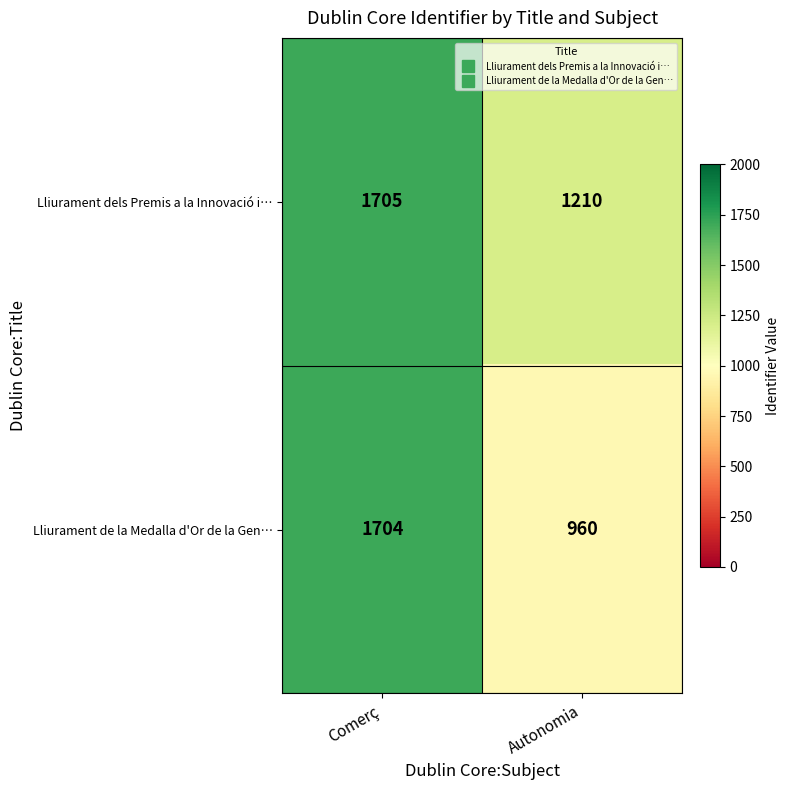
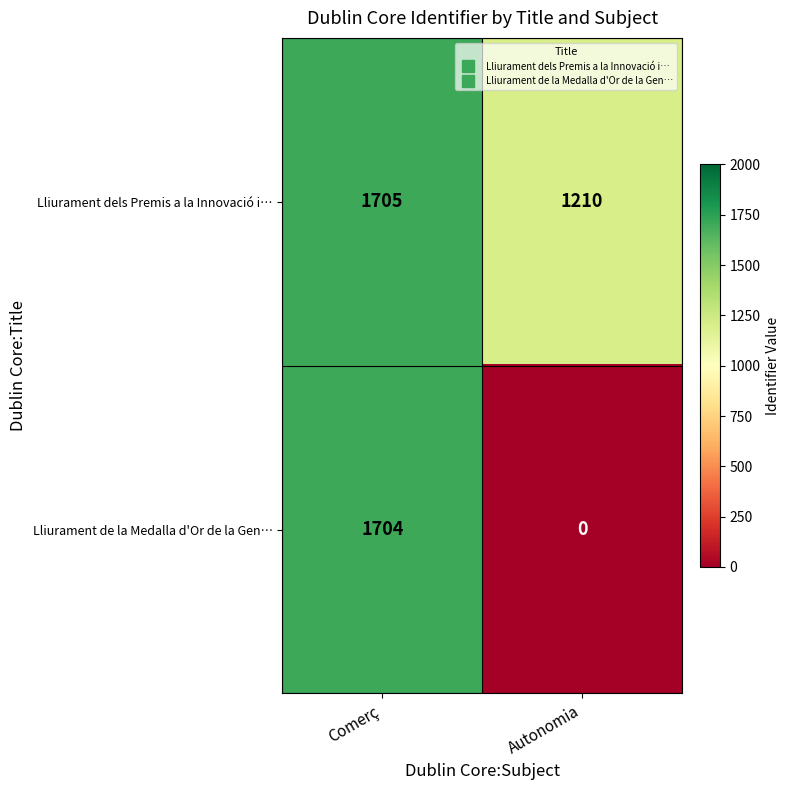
Lliurament de la Medalla d'Or de la Gen…, Autonomia: 960 -> 0
